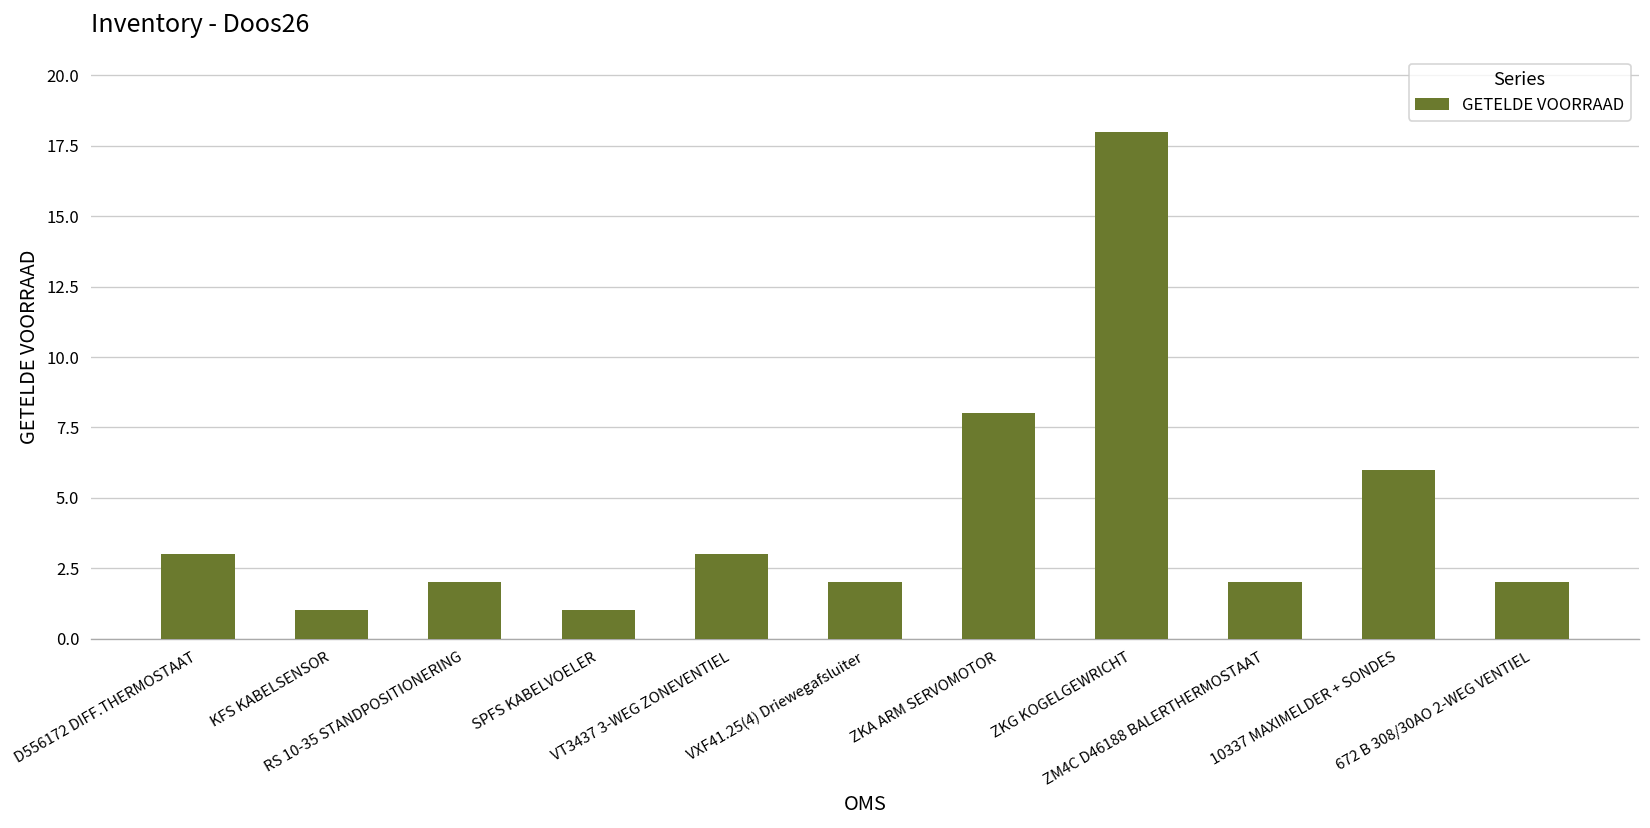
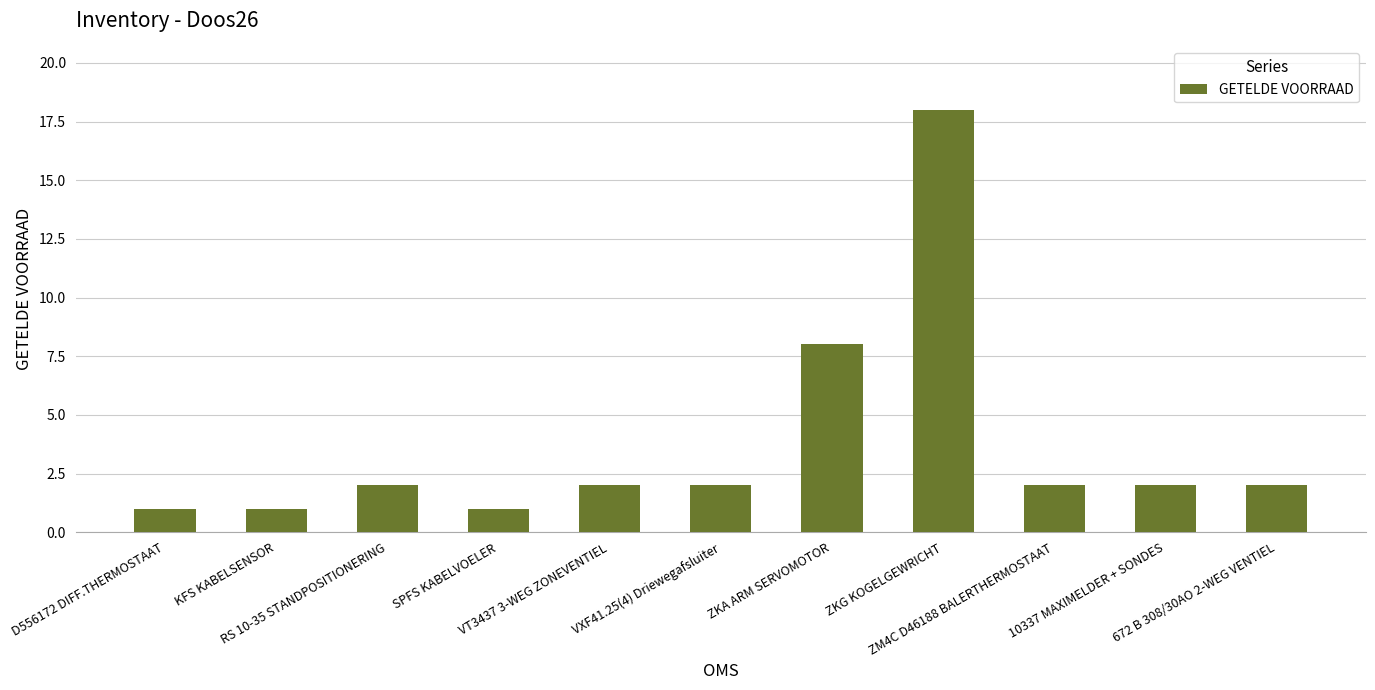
D556172 DIFF.THERMOSTAAT: 3 -> 1
VT3437 3-WEG ZONEVENTIEL: 3 -> 2
10337 MAXIMELDER + SONDES: 6 -> 2
